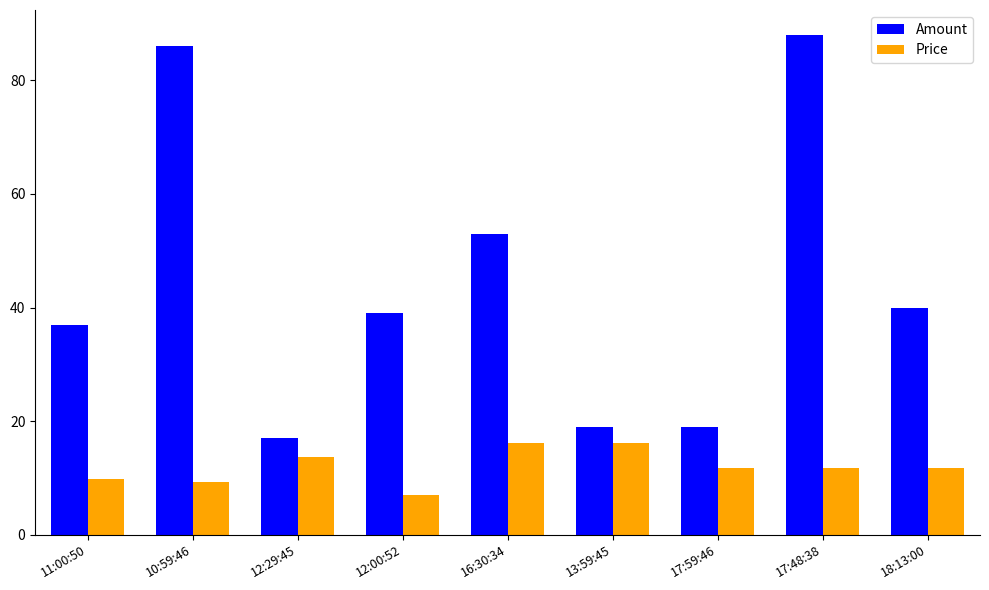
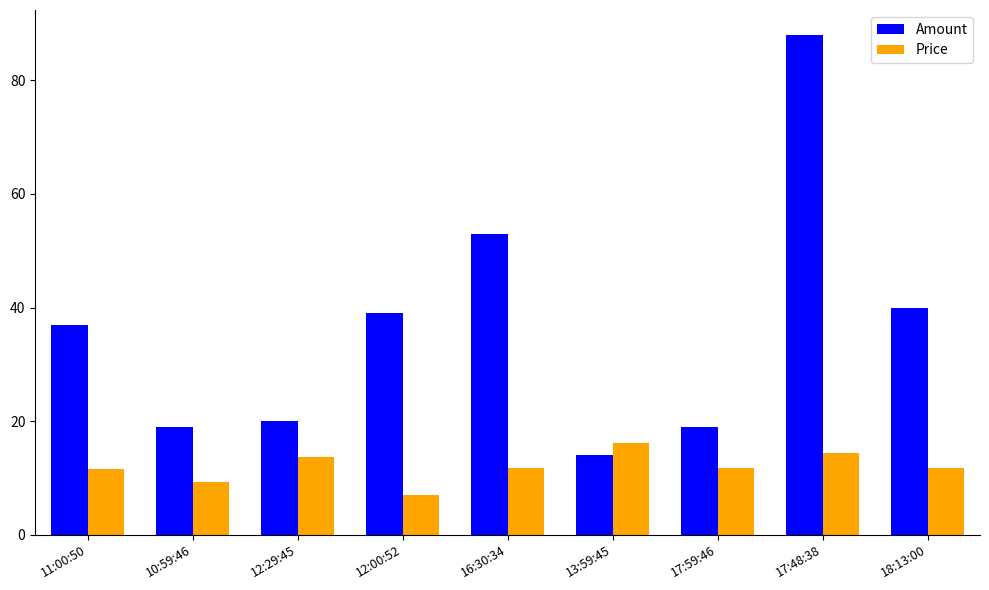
Price, 11:00:50: 10 -> 12
Amount, 10:59:46: 86 -> 19
Amount, 12:29:45: 17 -> 20
Price, 16:30:34: 16 -> 12
Amount, 13:59:45: 19 -> 14
Price, 17:48:38: 12 -> 14
